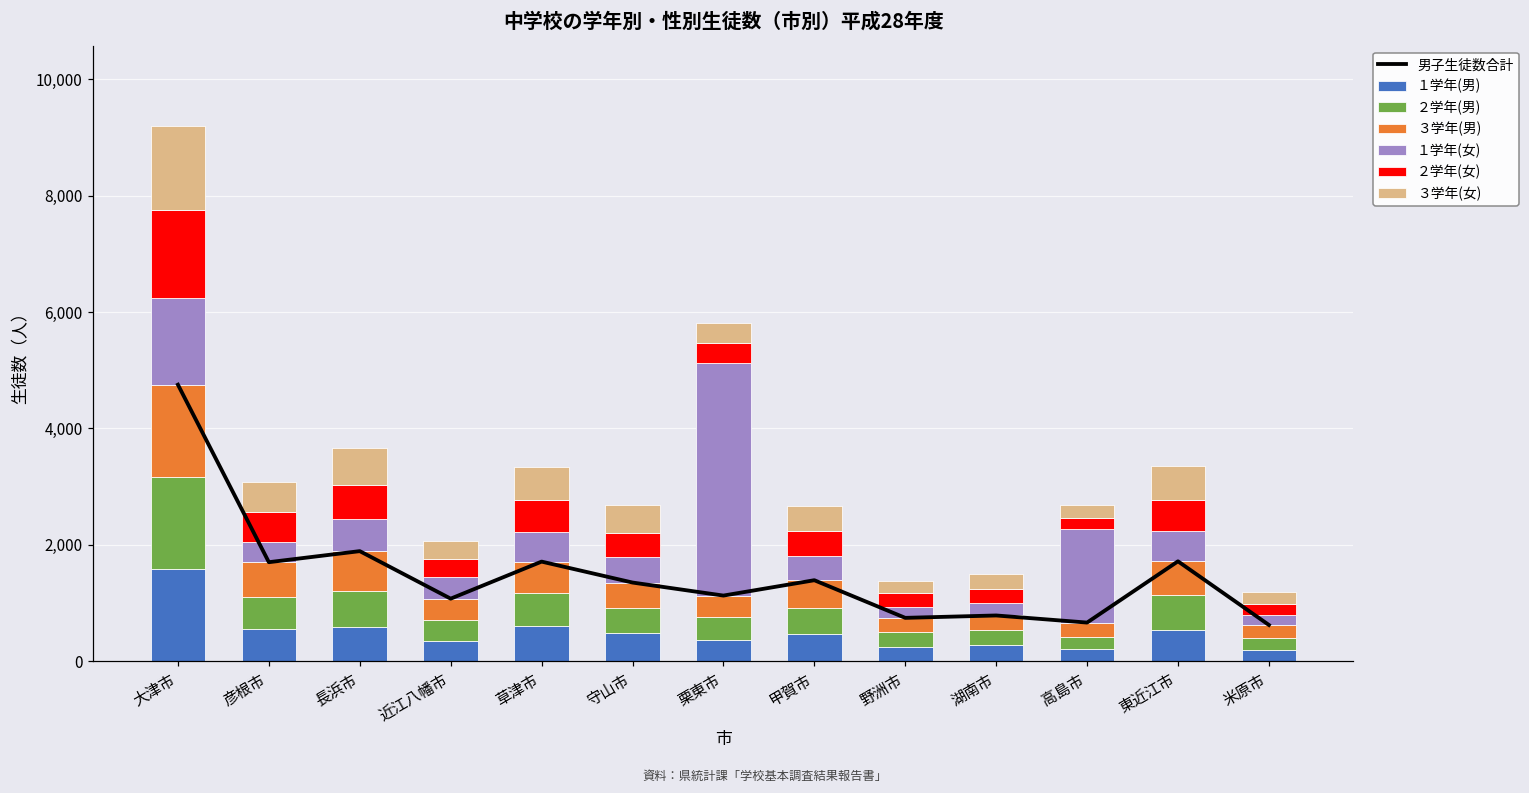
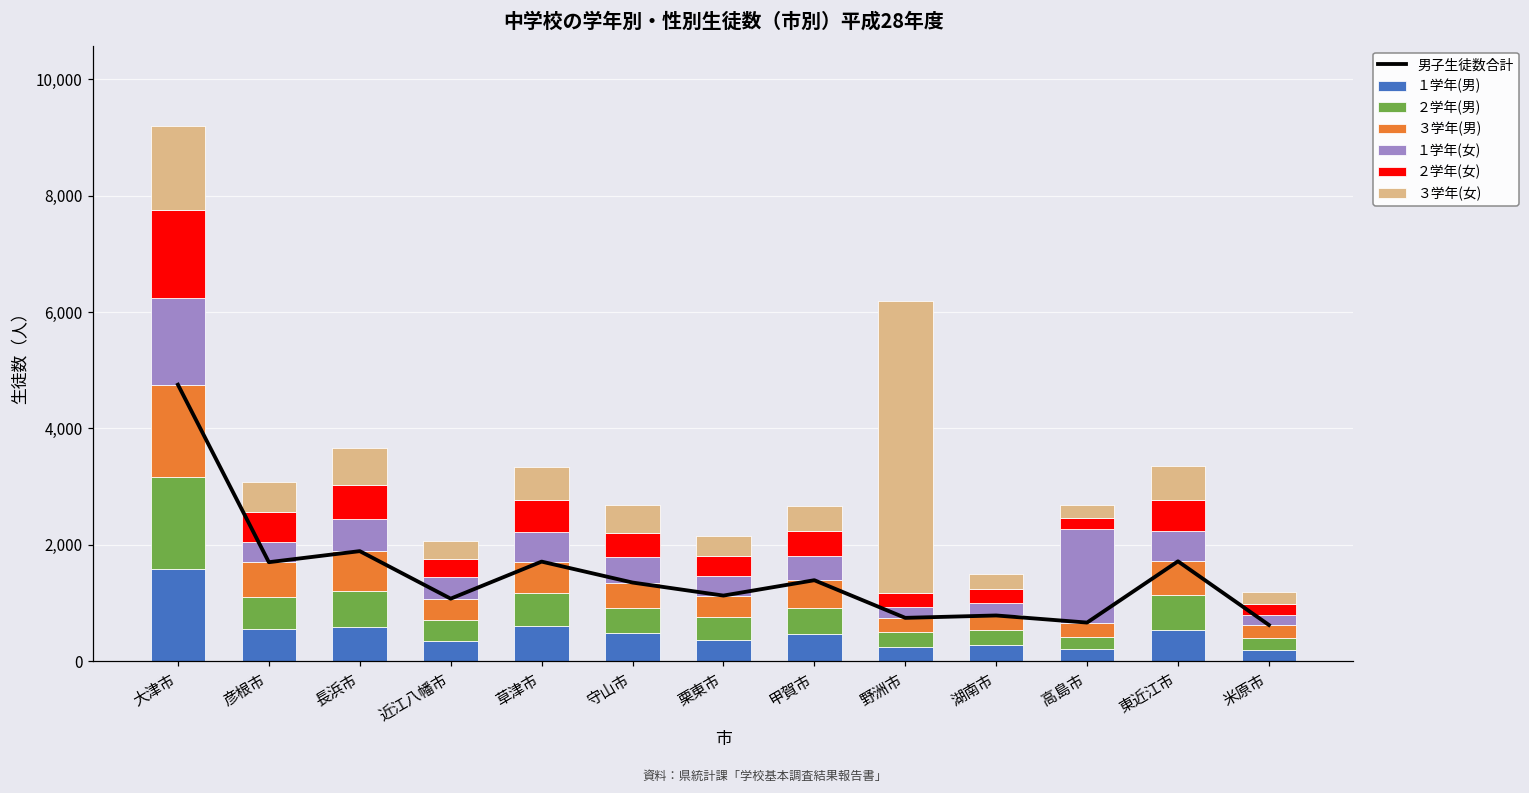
１学年(女), 栗東市: 4,000 -> 300
３学年(女), 野洲市: 200 -> 5,000
